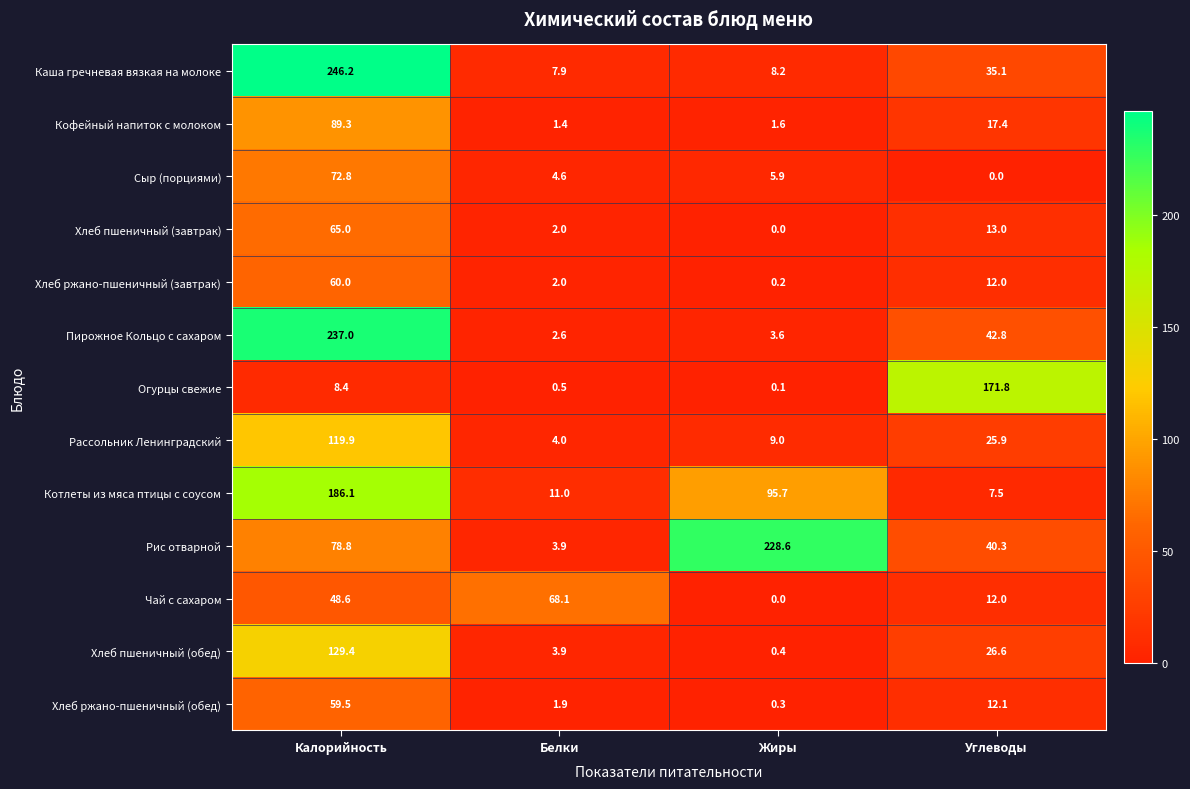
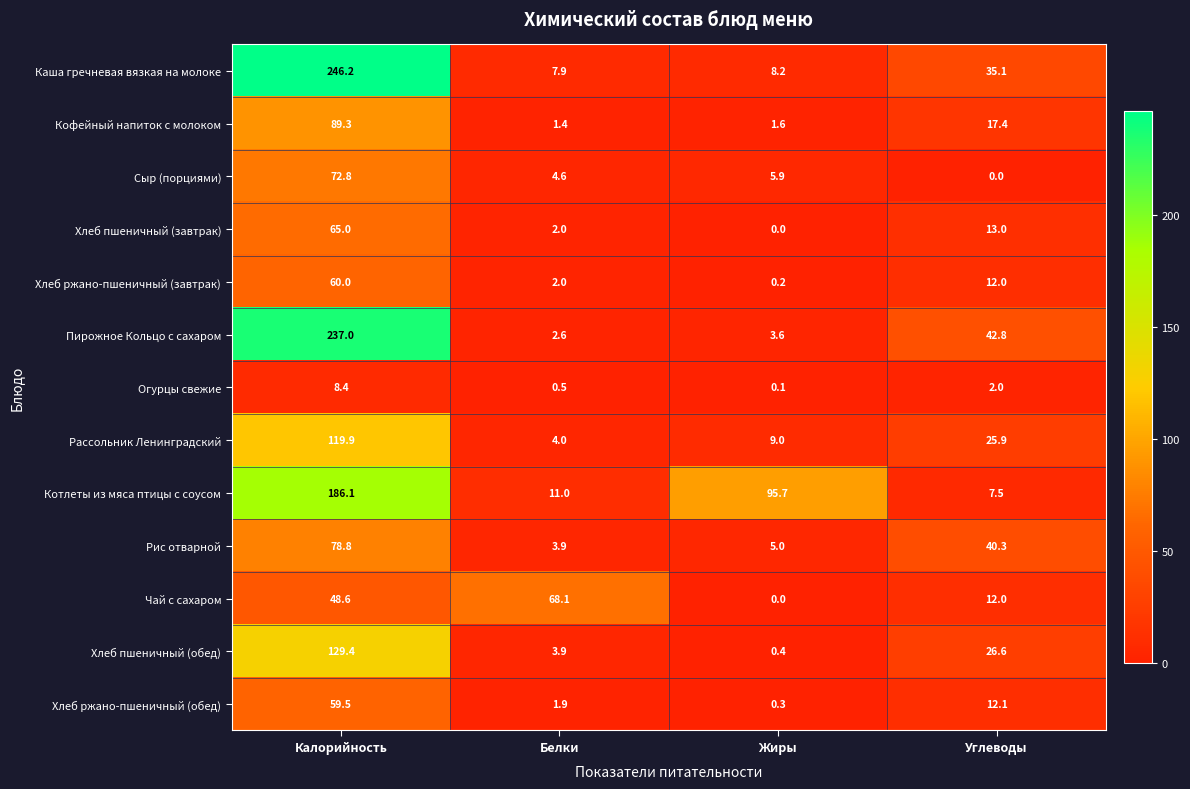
Огурцы свежие, Углеводы: 171.8 -> 2.0
Рис отварной, Жиры: 228.6 -> 5.0
